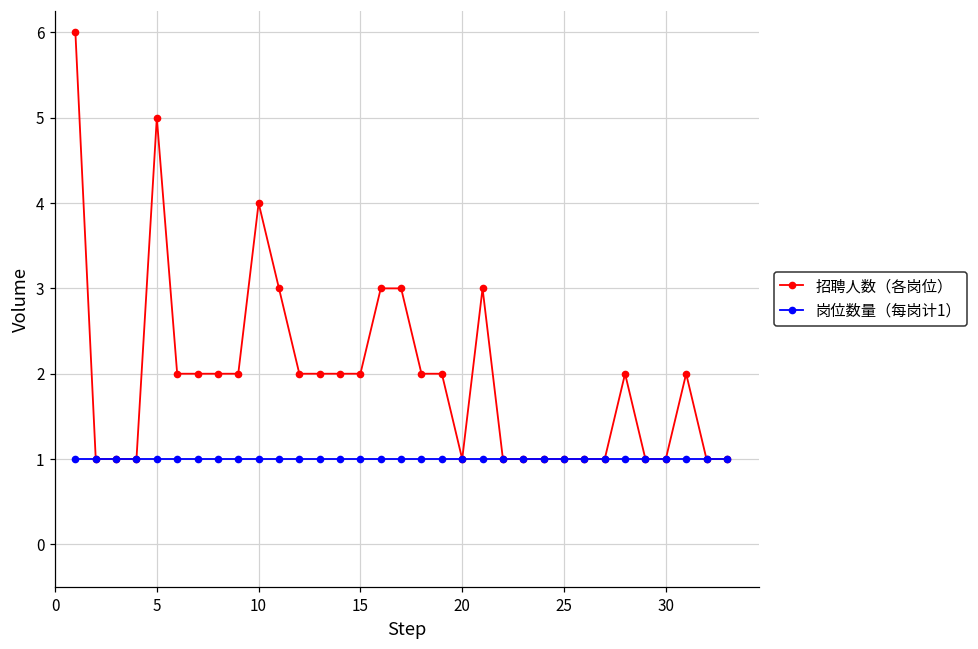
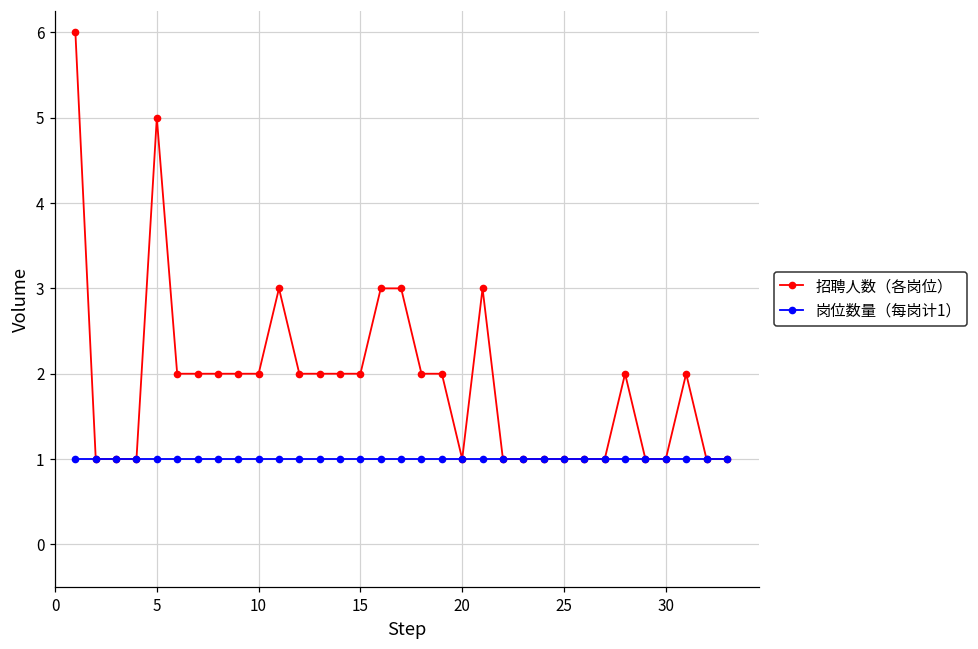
招聘人数（各岗位）, 10: 4 -> 2
